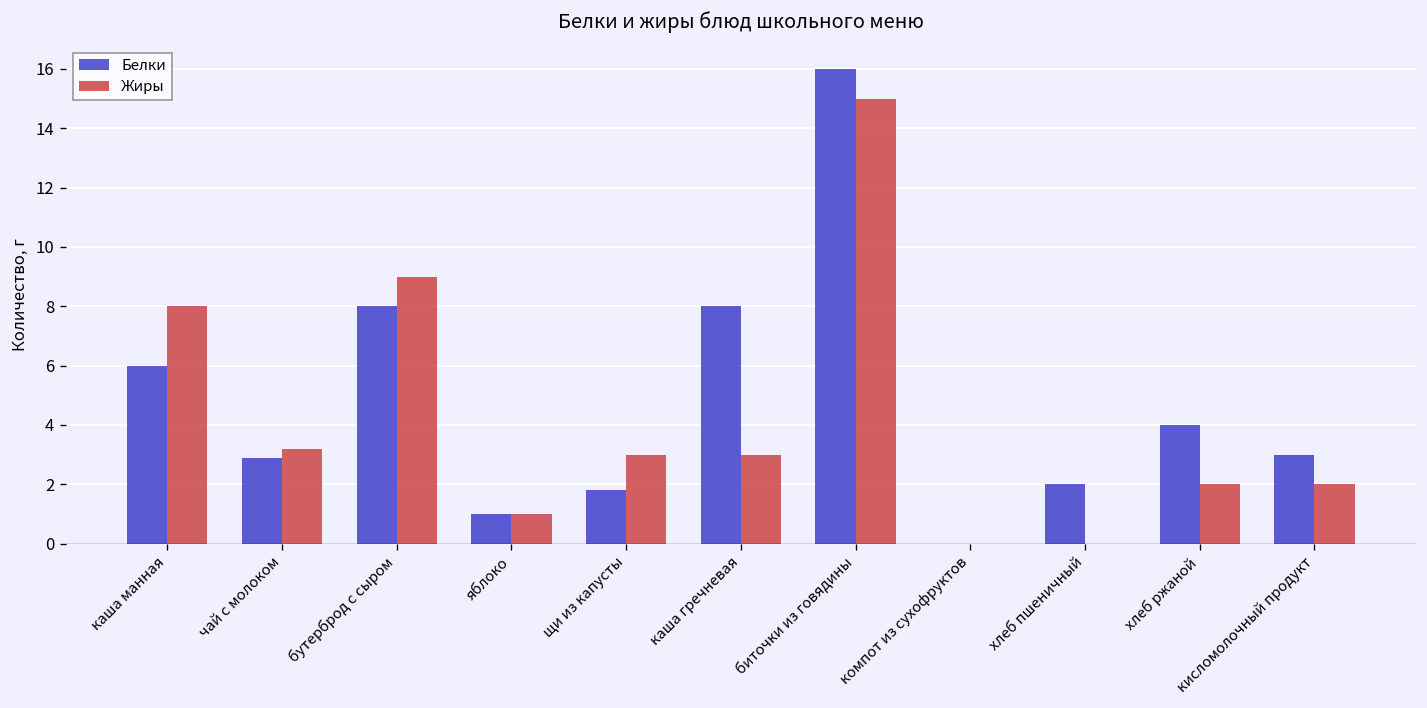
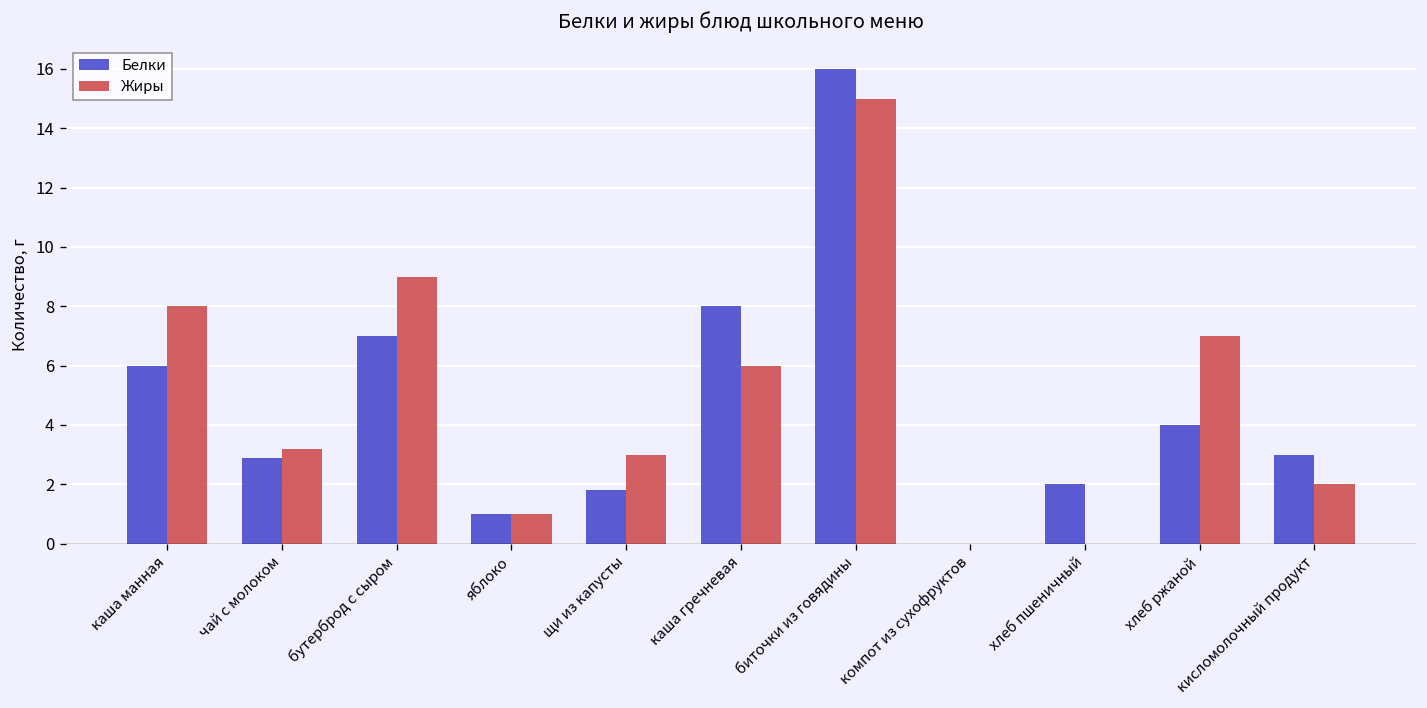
Белки, бутерброд с сыром: 8 -> 7
Жиры, каша гречневая: 3 -> 6
Жиры, хлеб ржаной: 2 -> 7
